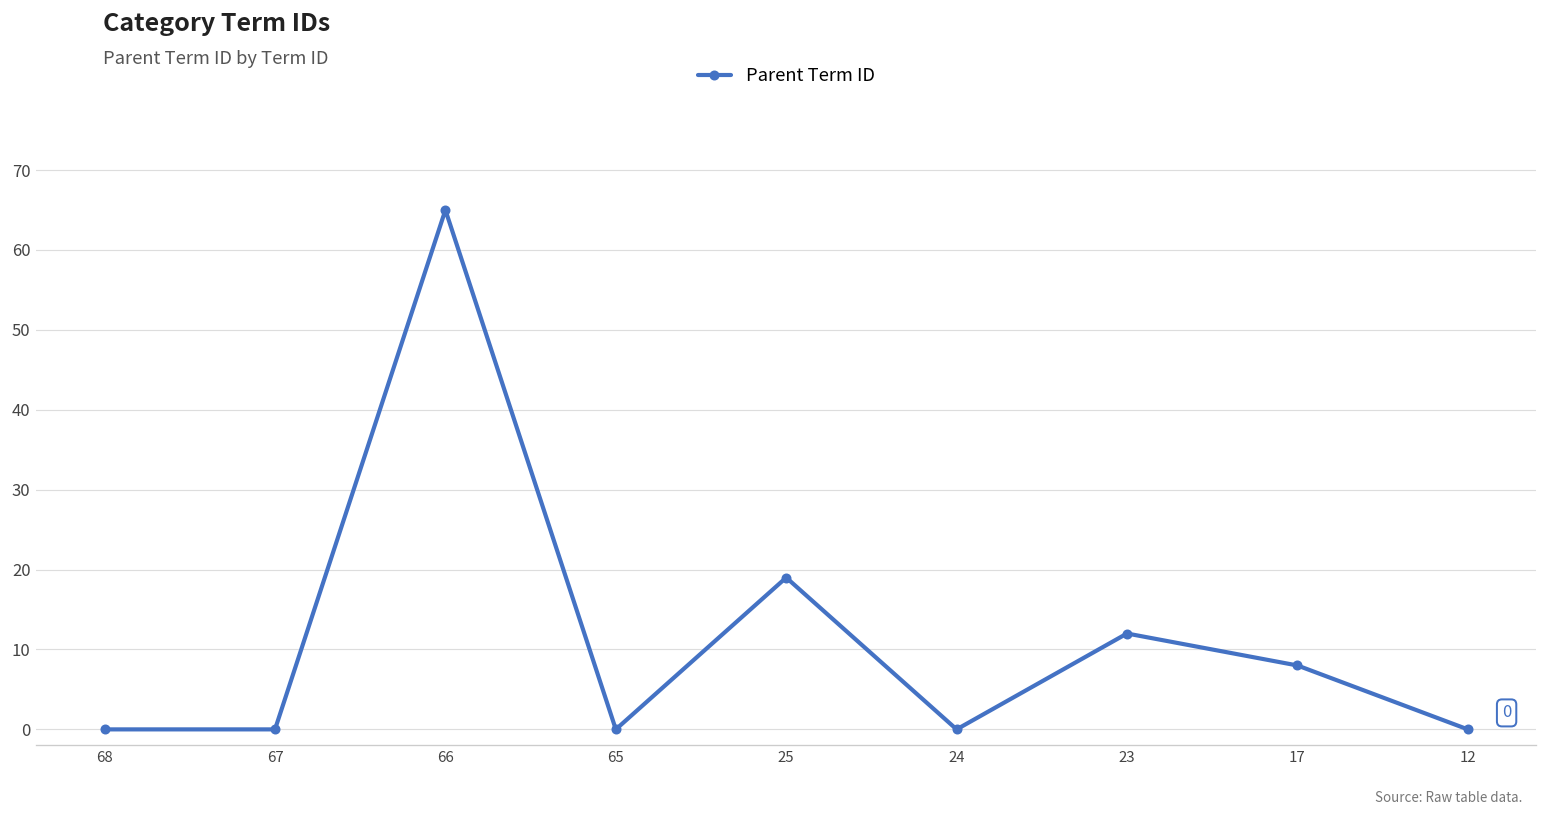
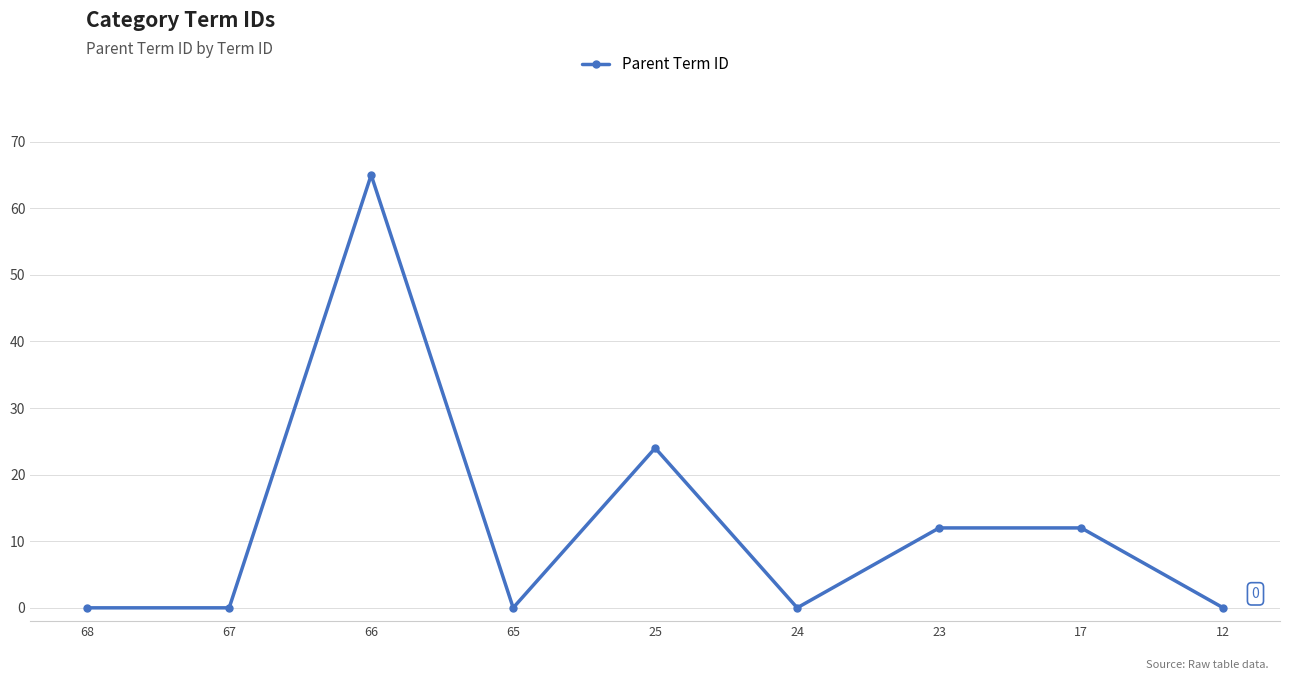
25: 19 -> 24
17: 8 -> 12
